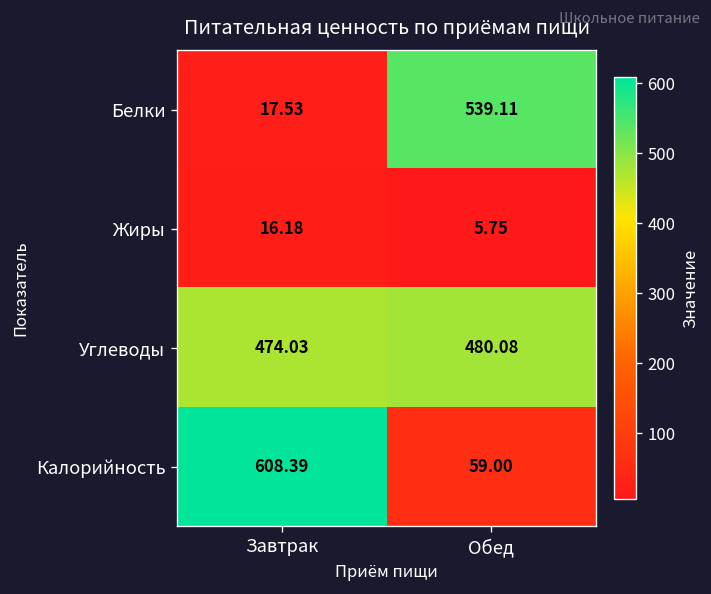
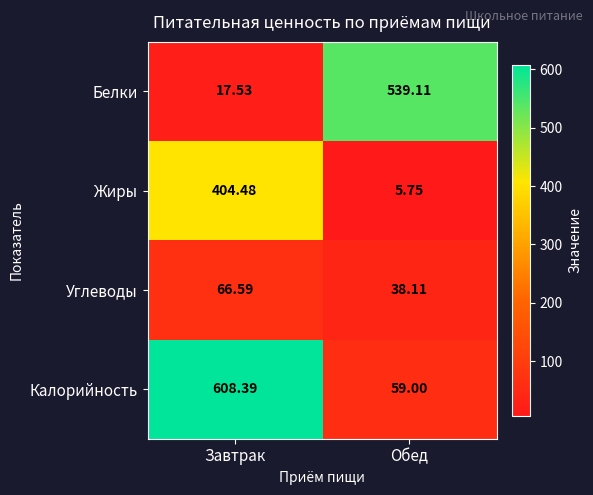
Жиры, Завтрак: 16.18 -> 404.48
Углеводы, Завтрак: 474.03 -> 66.59
Углеводы, Обед: 480.08 -> 38.11
